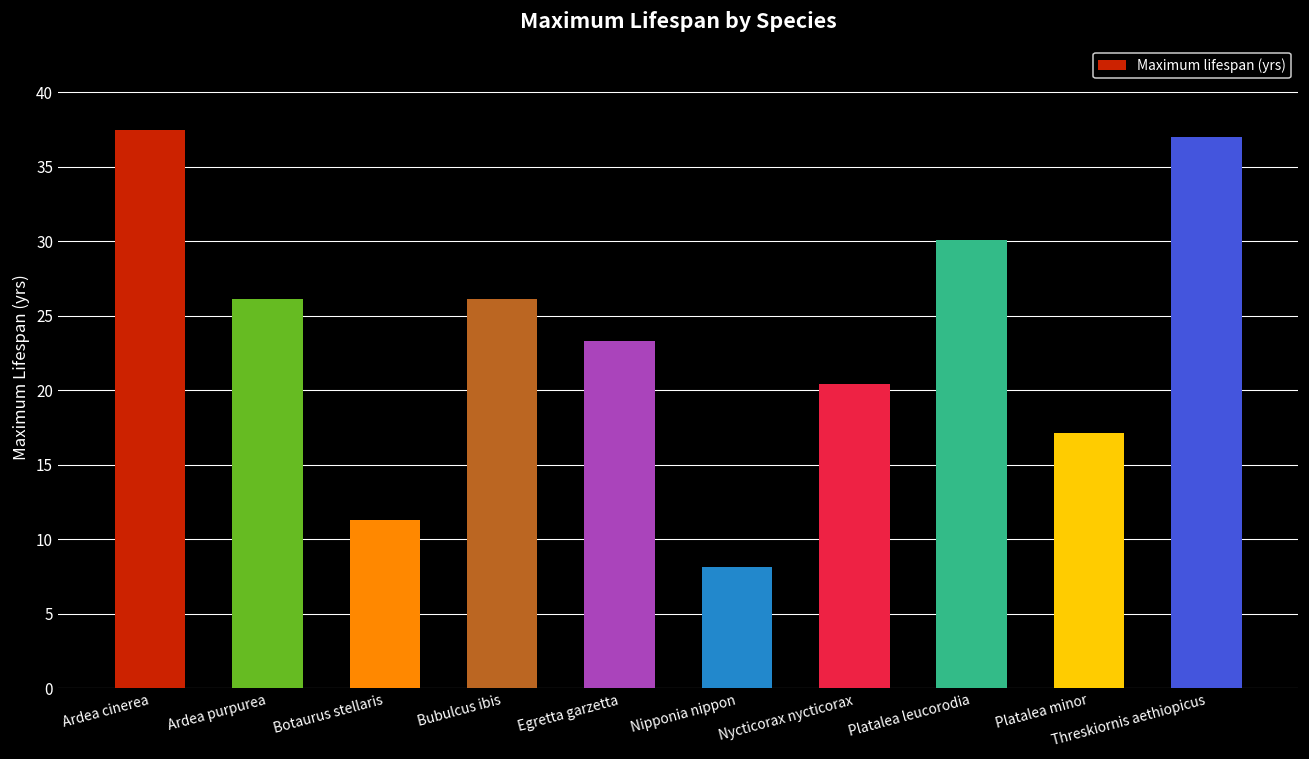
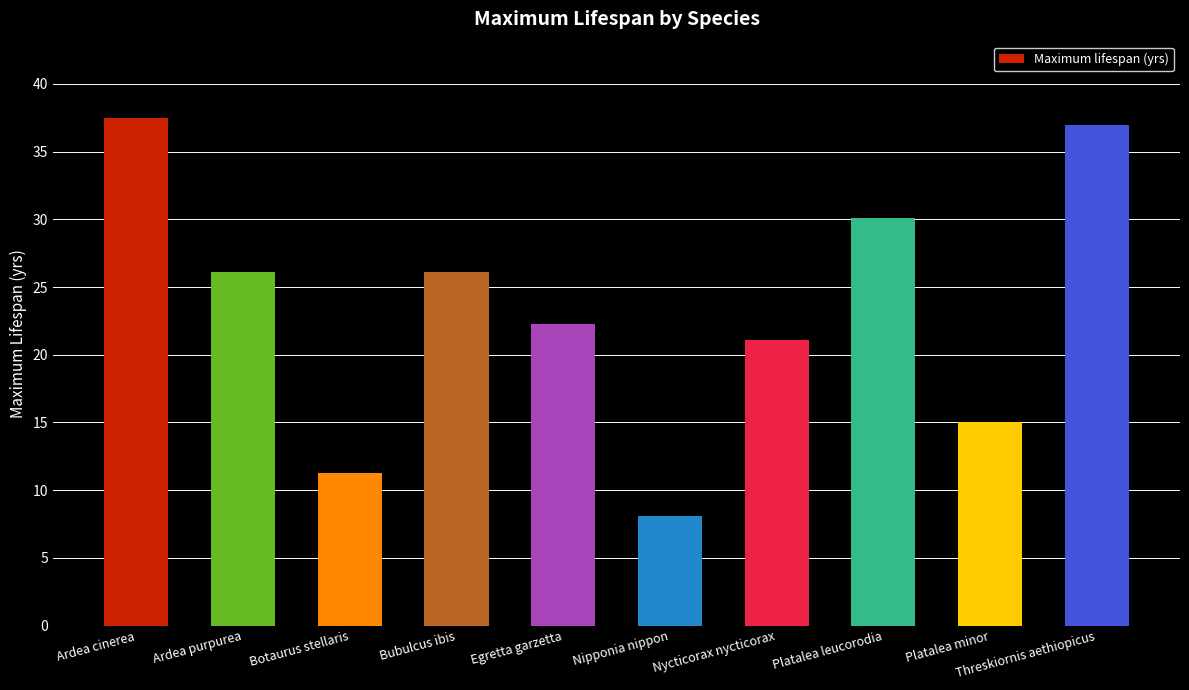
Egretta garzetta: 23.3 -> 22.3
Nycticorax nycticorax: 20.4 -> 21.1
Platalea minor: 17.1 -> 15.0
